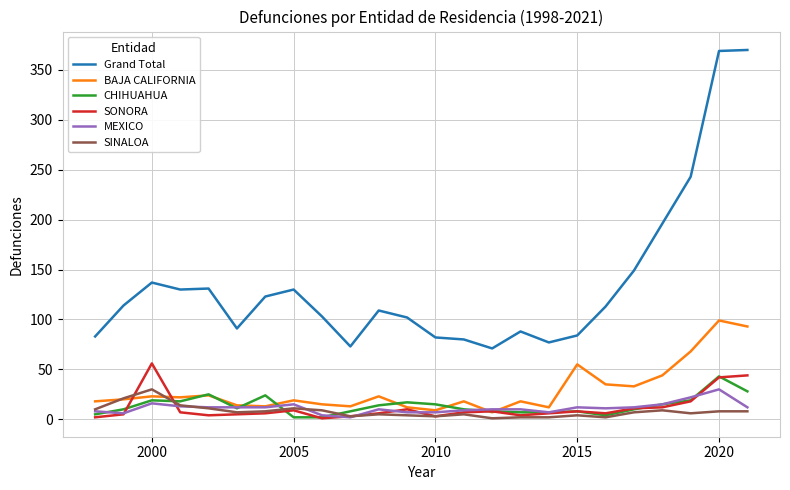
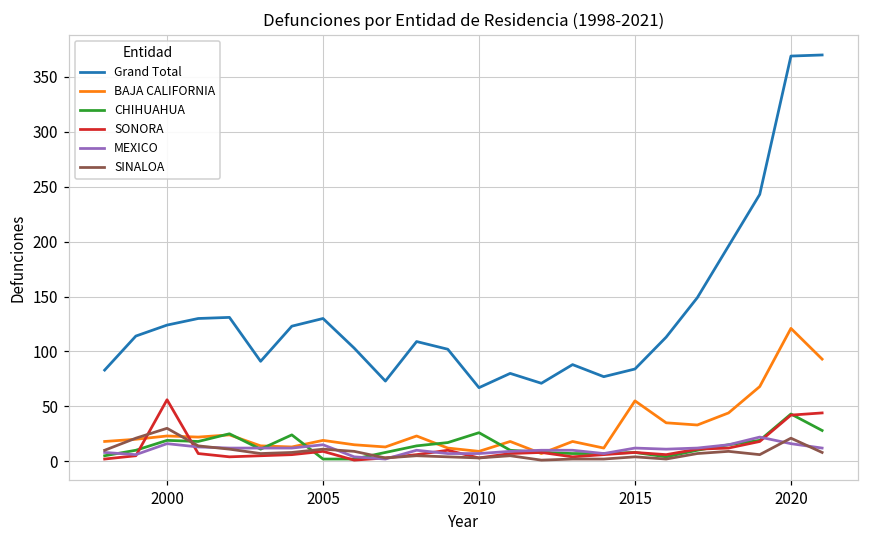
Grand Total, 2000: 140 -> 120
Grand Total, 2010: 80 -> 70
CHIHUAHUA, 2010: 20 -> 30
BAJA CALIFORNIA, 2020: 100 -> 120
MEXICO, 2020: 30 -> 20
SINALOA, 2020: 10 -> 20
